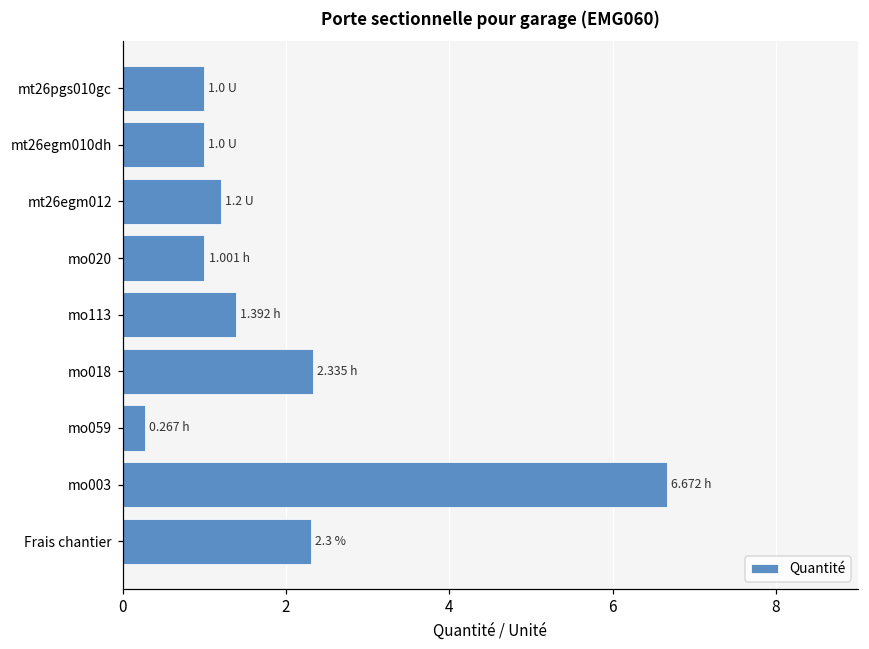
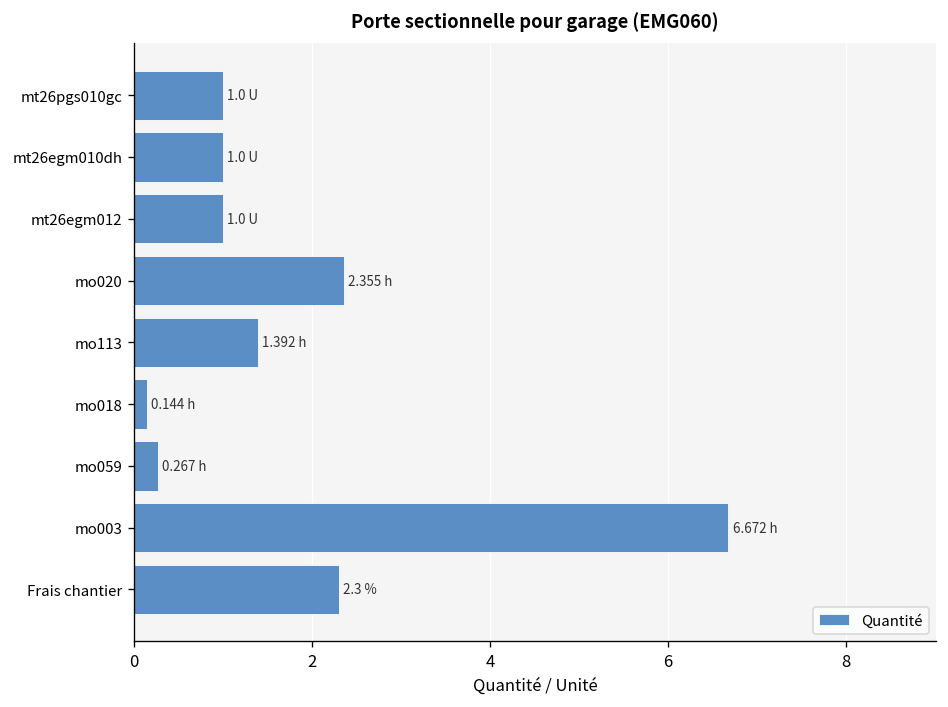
mt26egm012: 1.2 -> 1.0
mo020: 1.001 -> 2.355
mo018: 2.335 -> 0.144
